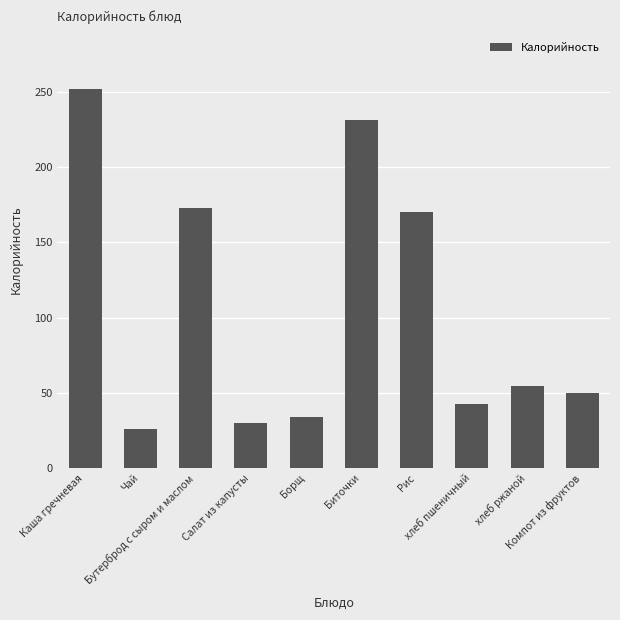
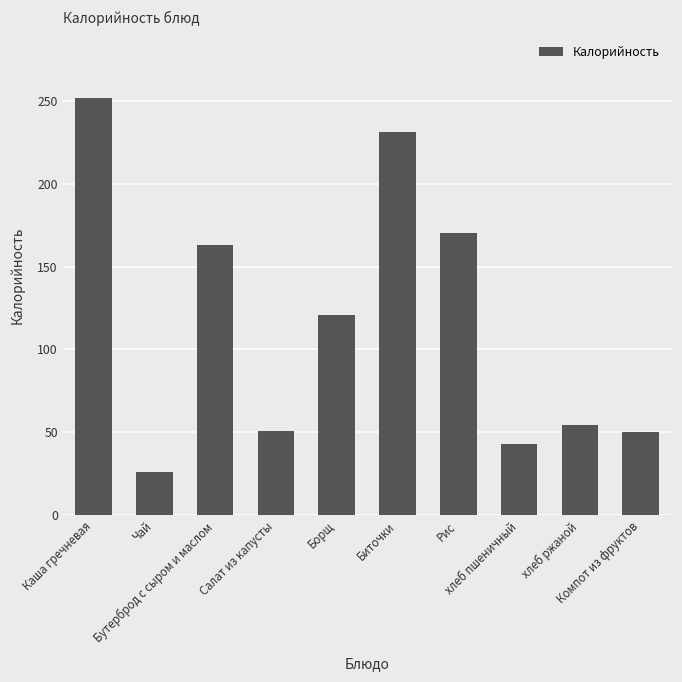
Бутерброд с сыром и маслом: 173 -> 163
Салат из капусты: 30 -> 51
Борщ: 34 -> 121
